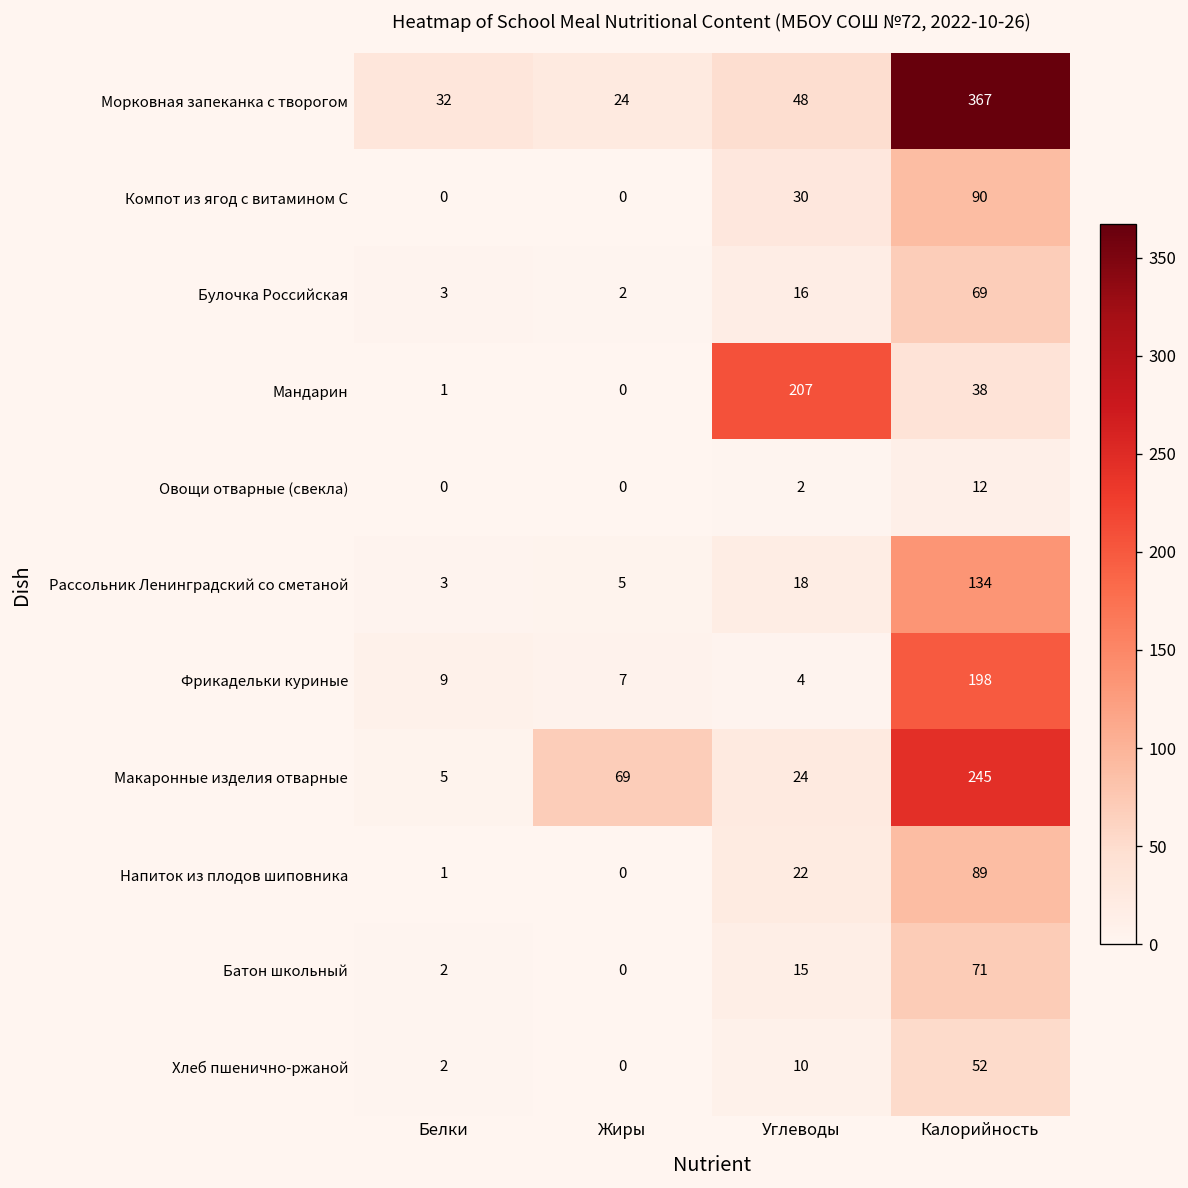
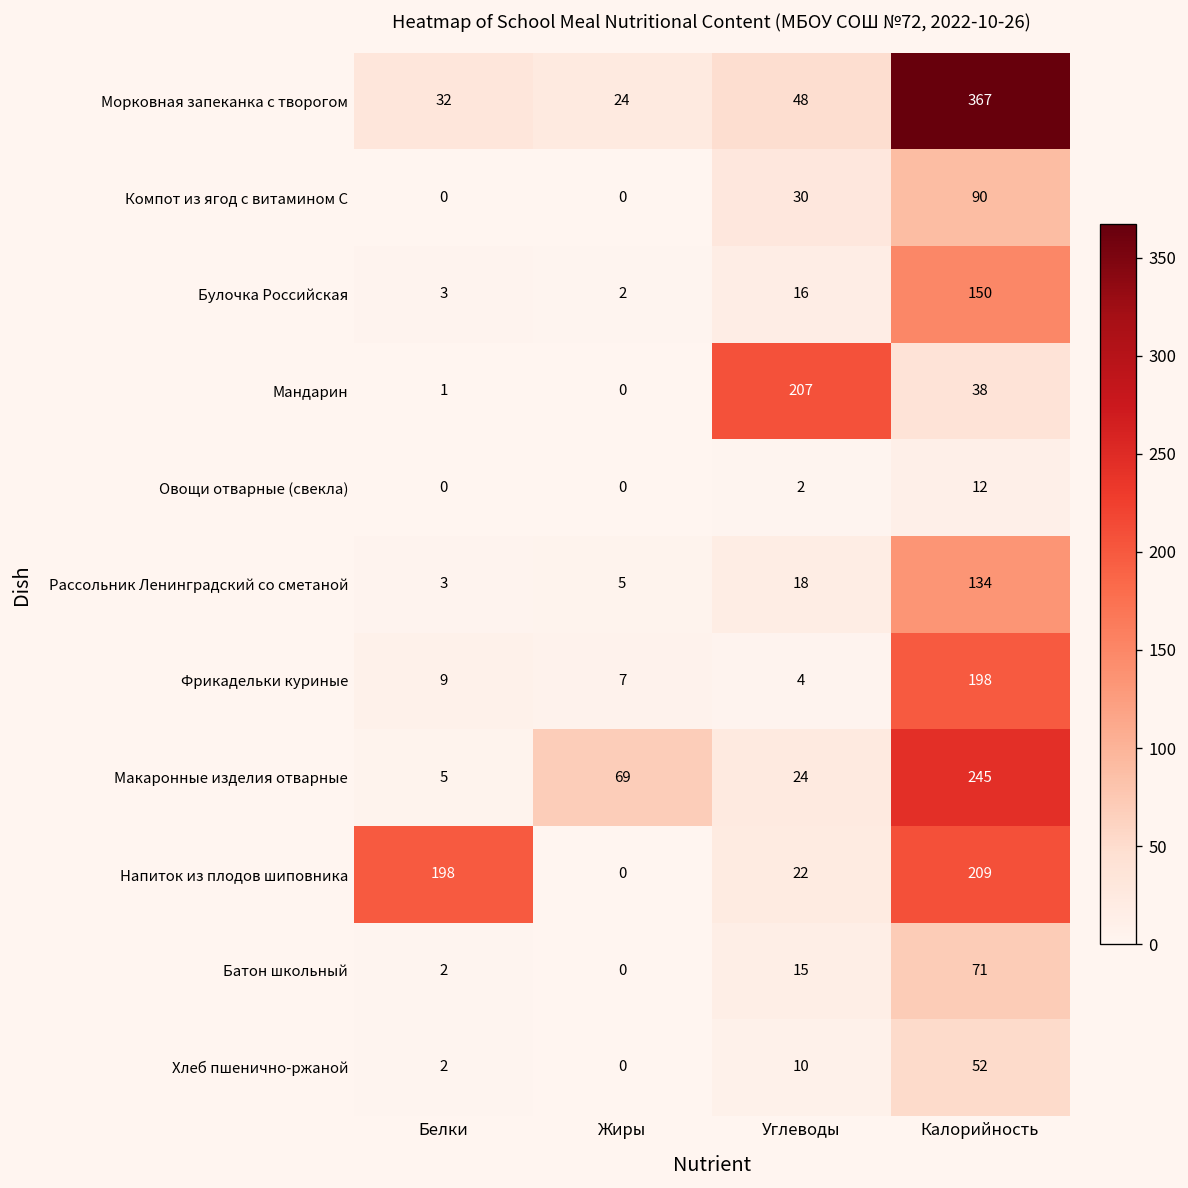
Булочка Российская, Калорийность: 69 -> 150
Напиток из плодов шиповника, Белки: 1 -> 198
Напиток из плодов шиповника, Калорийность: 89 -> 209
